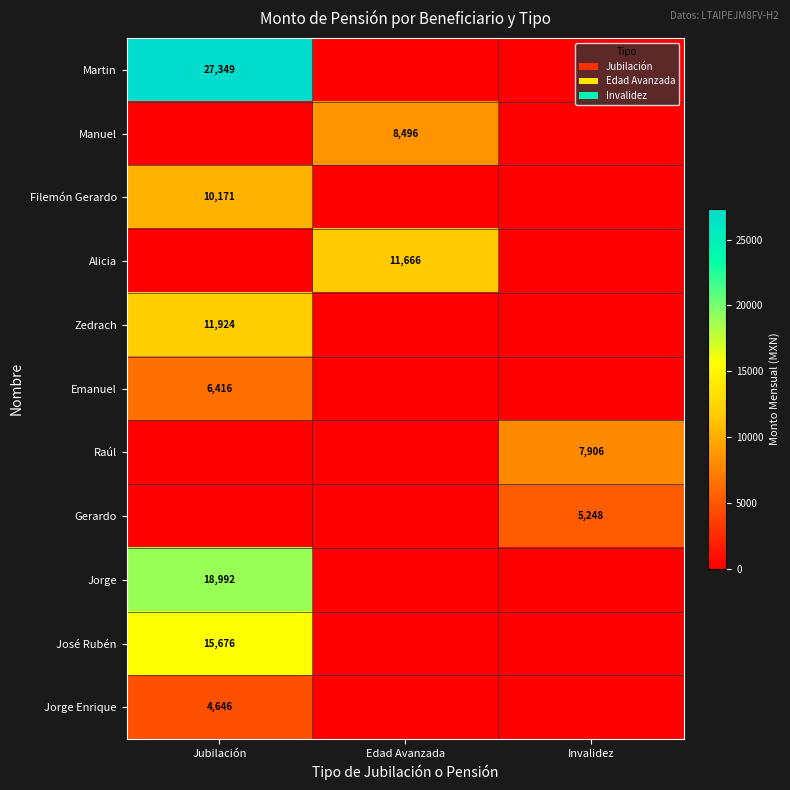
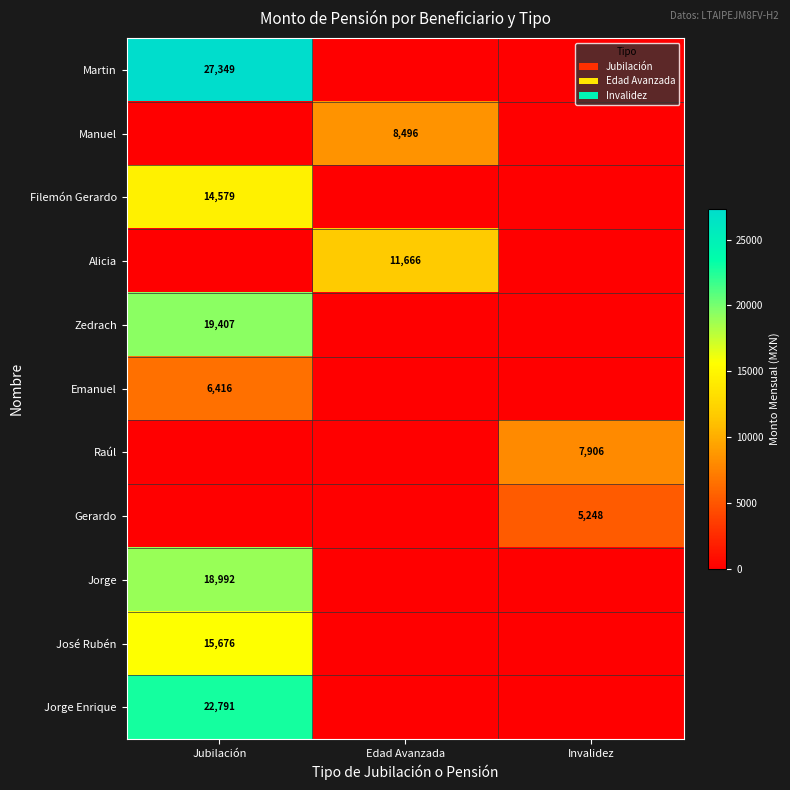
Filemón Gerardo, Jubilación: 10,171 -> 14,579
Zedrach, Jubilación: 11,924 -> 19,407
Jorge Enrique, Jubilación: 4,646 -> 22,791
